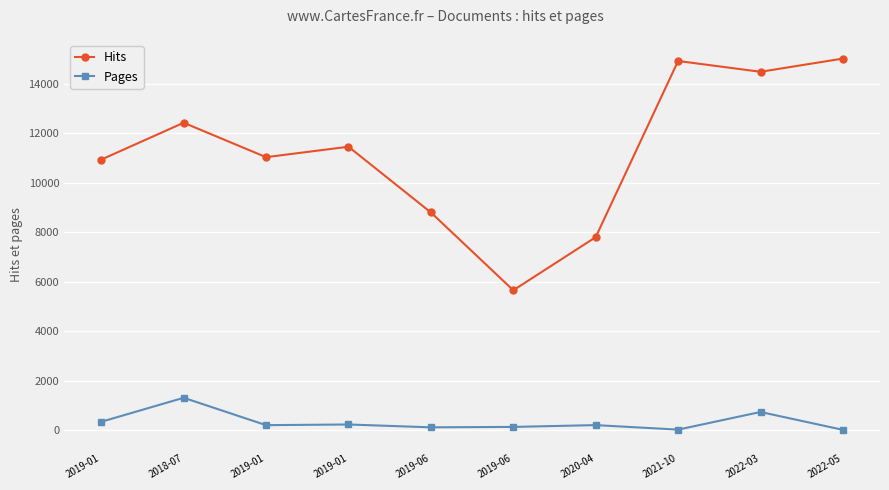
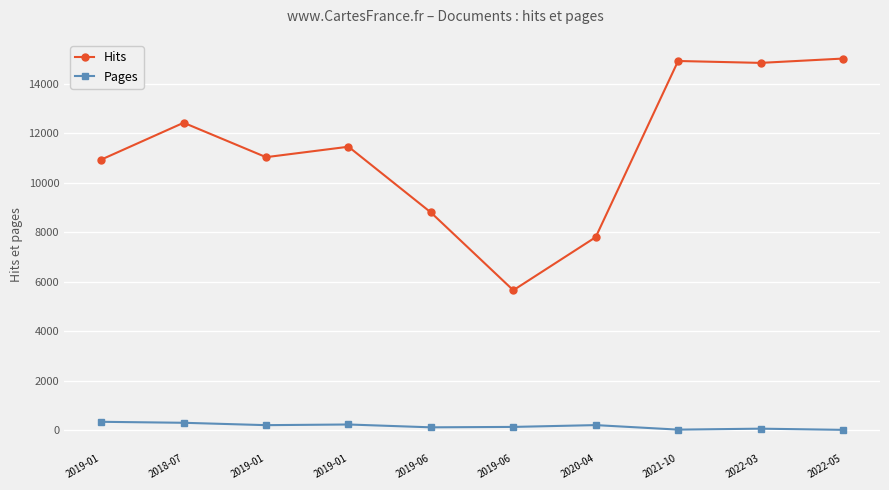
Pages, 2018-07: 1300 -> 300
Hits, 2022-03: 14500 -> 14900
Pages, 2022-03: 700 -> 100
